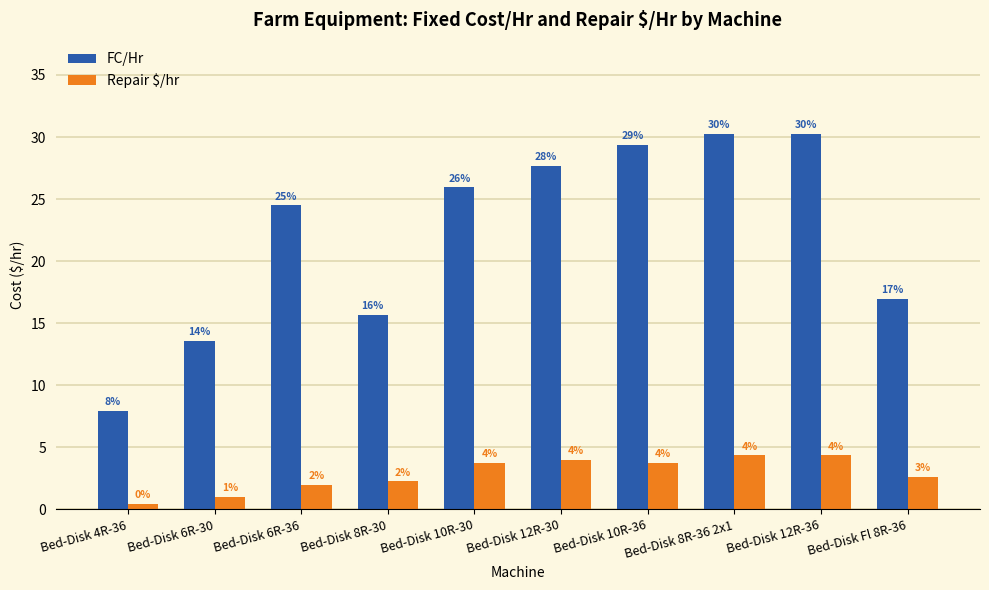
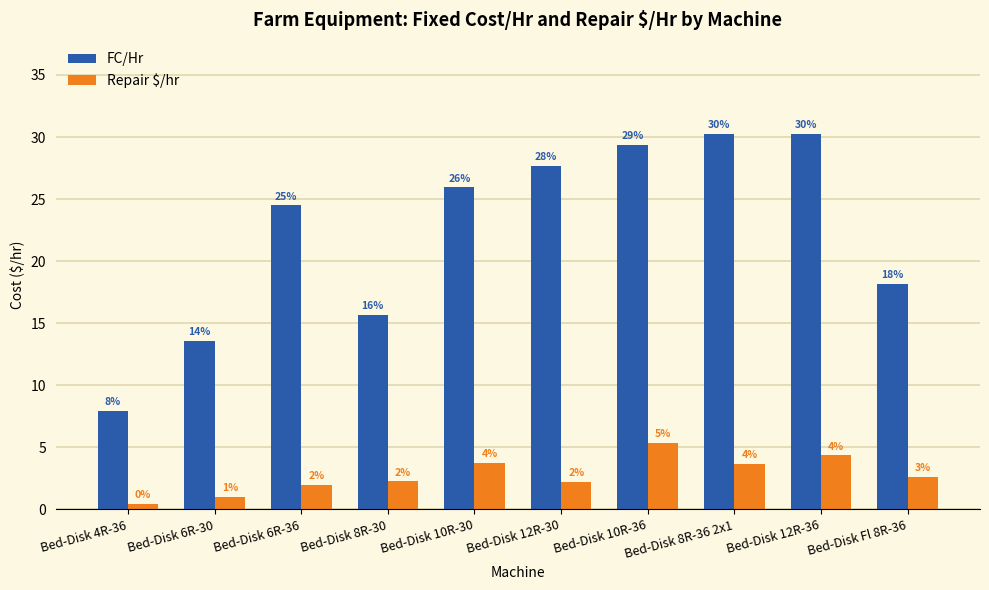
Repair $/hr, Bed-Disk 12R-30: 4% -> 2%
Repair $/hr, Bed-Disk 10R-36: 4% -> 5%
Repair $/hr, Bed-Disk 8R-36 2x1: 4.4 -> 3.7
FC/Hr, Bed-Disk Fl 8R-36: 17% -> 18%
